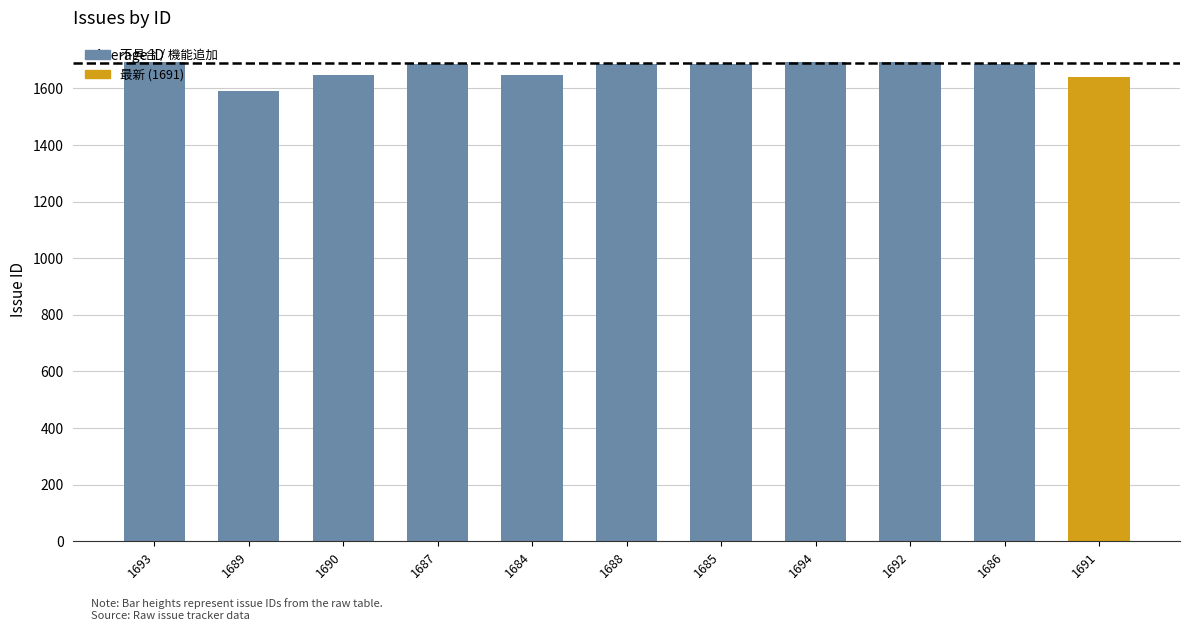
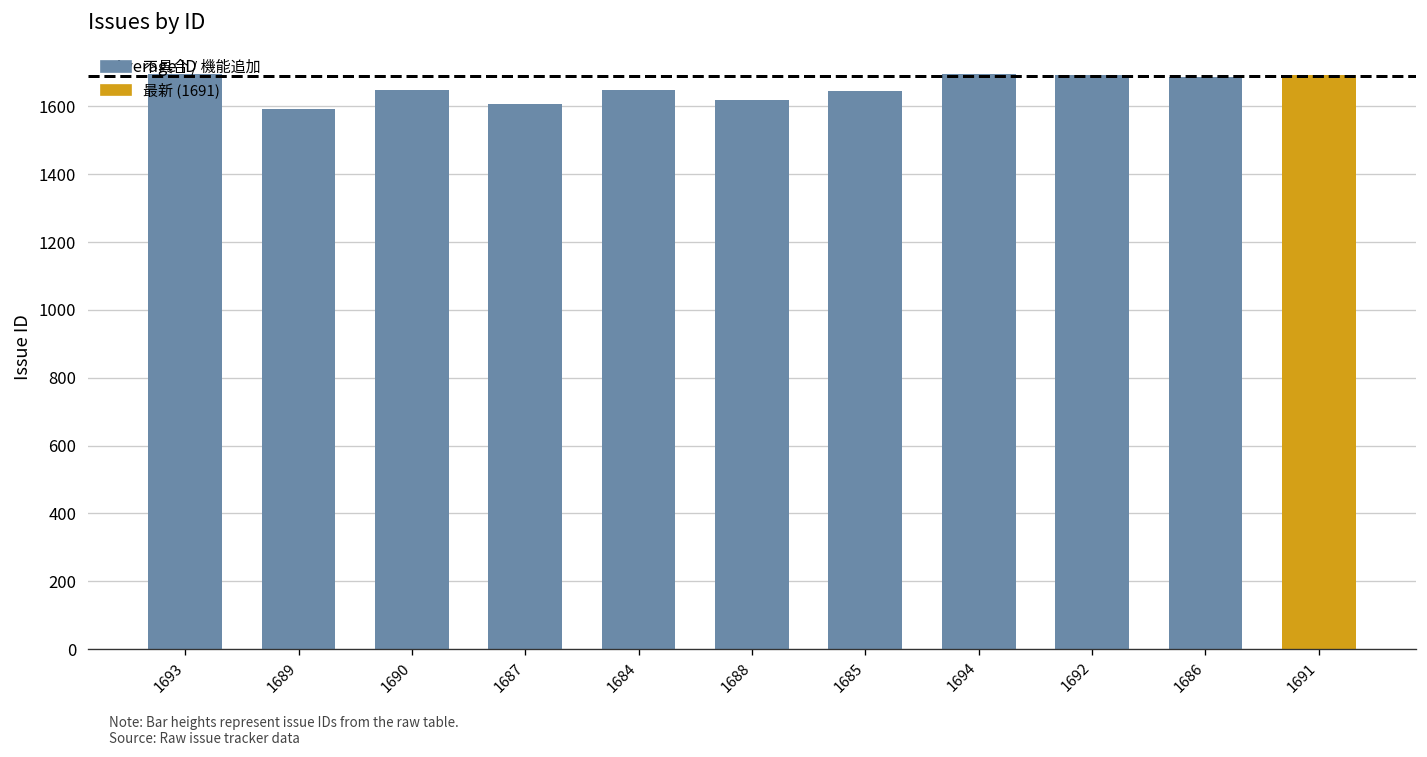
1687: 1690 -> 1610
1688: 1690 -> 1620
1685: 1690 -> 1640
1691: 1640 -> 1690
